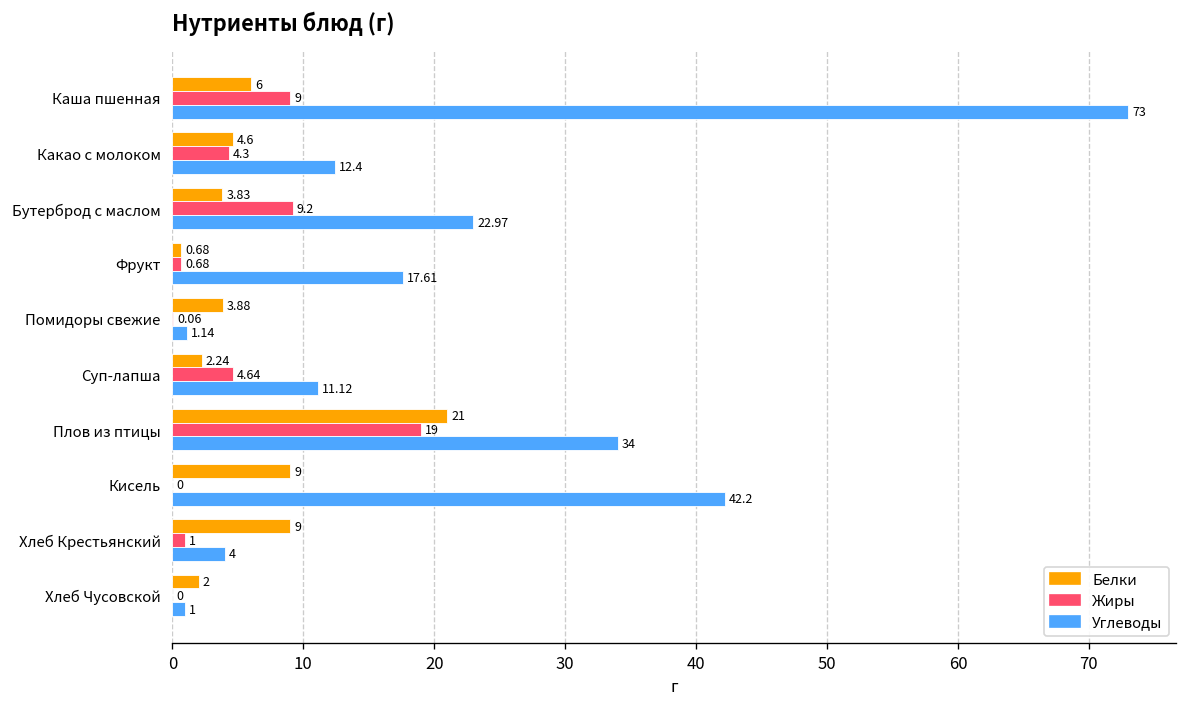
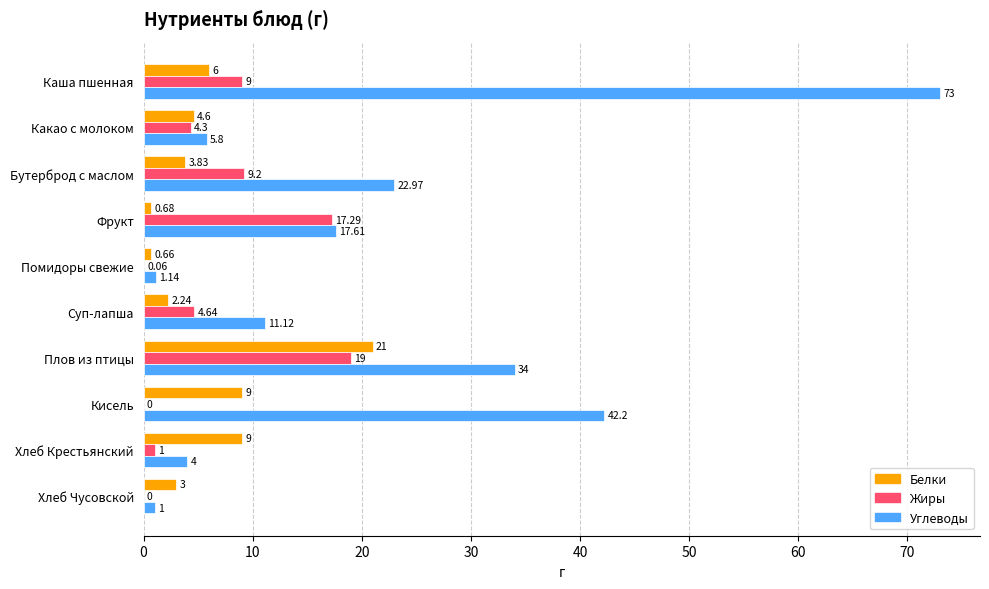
Углеводы, Какао с молоком: 12.4 -> 5.8
Жиры, Фрукт: 0.68 -> 17.29
Белки, Помидоры свежие: 3.88 -> 0.66
Белки, Хлеб Чусовской: 2 -> 3
